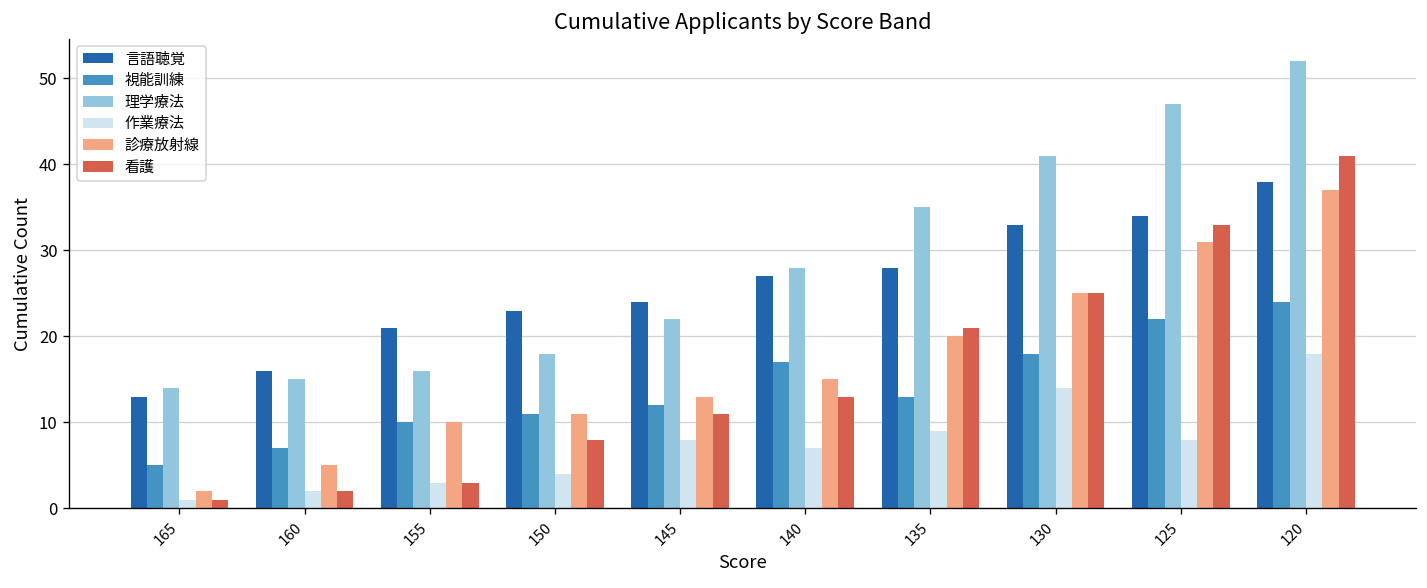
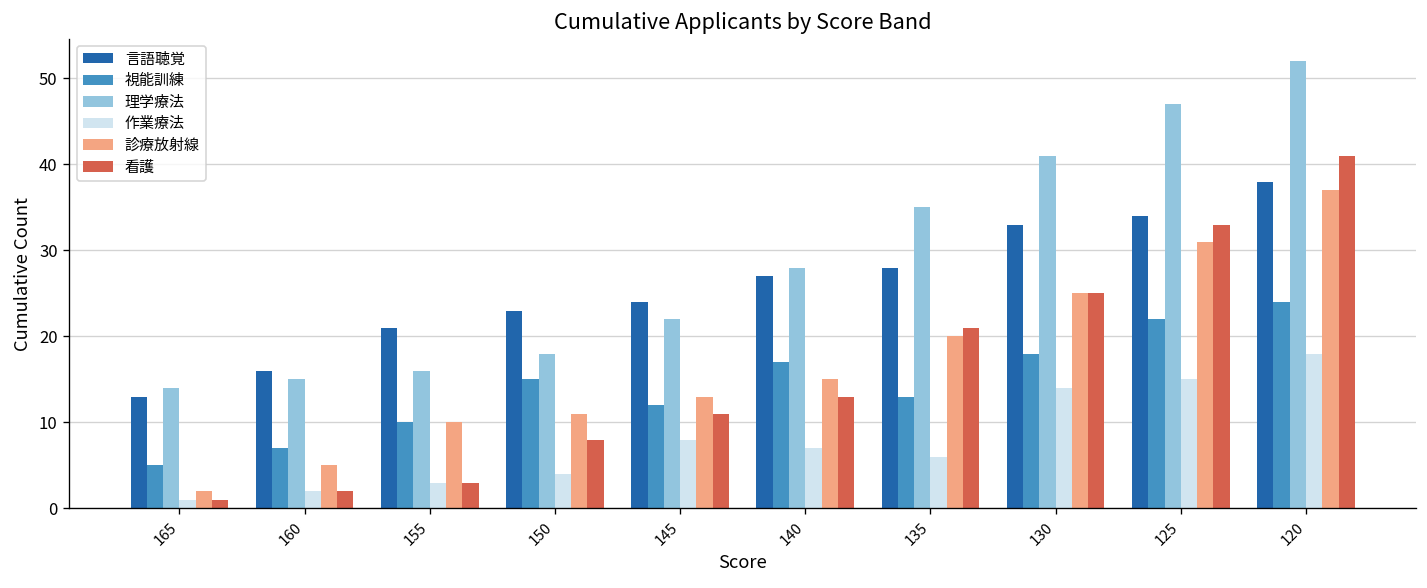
視能訓練, 150: 11 -> 15
作業療法, 135: 9 -> 6
作業療法, 125: 8 -> 15
